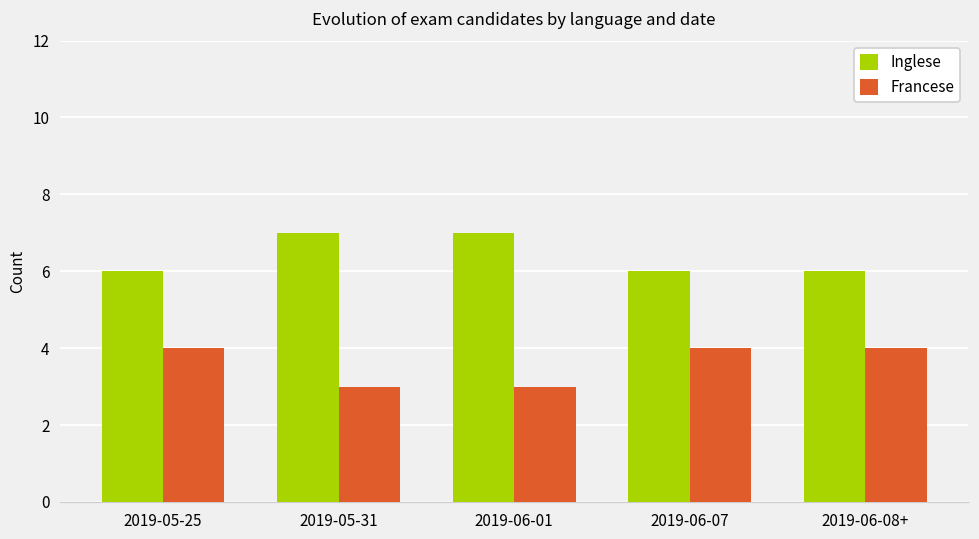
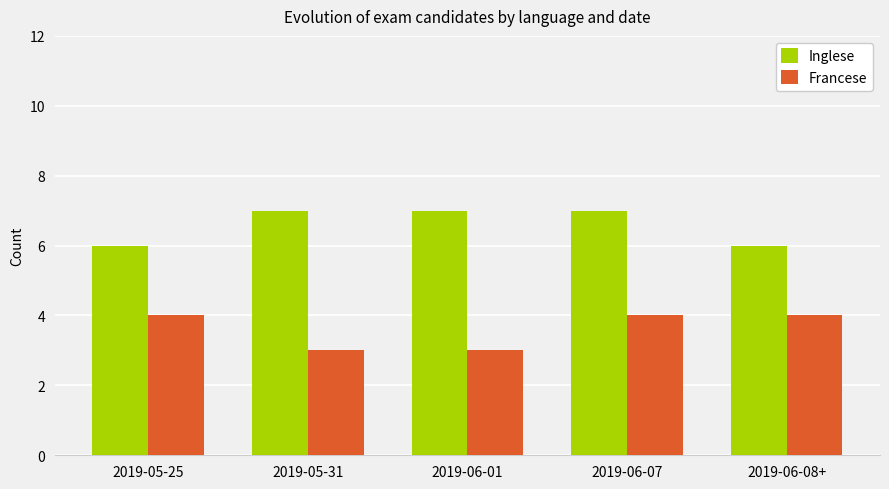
Inglese, 2019-06-07: 6 -> 7
